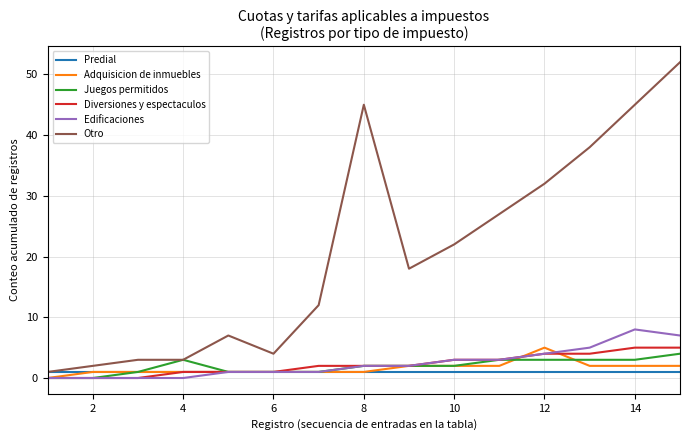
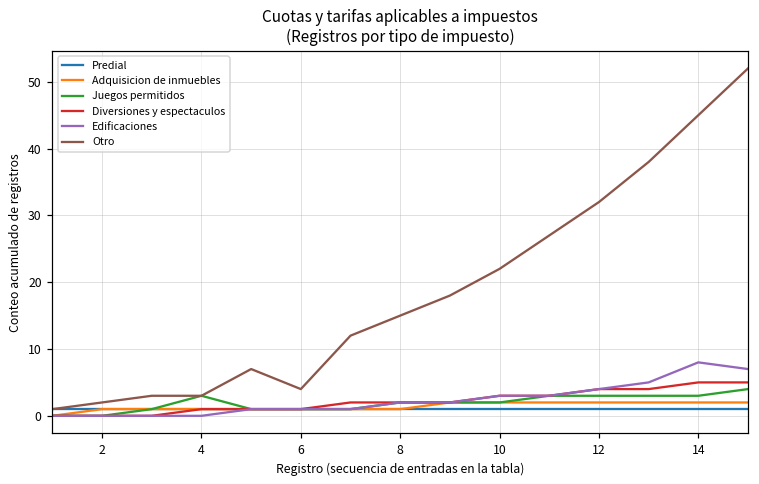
Otro, 8: 45 -> 15
Adquisicion de inmuebles, 12: 5 -> 2
